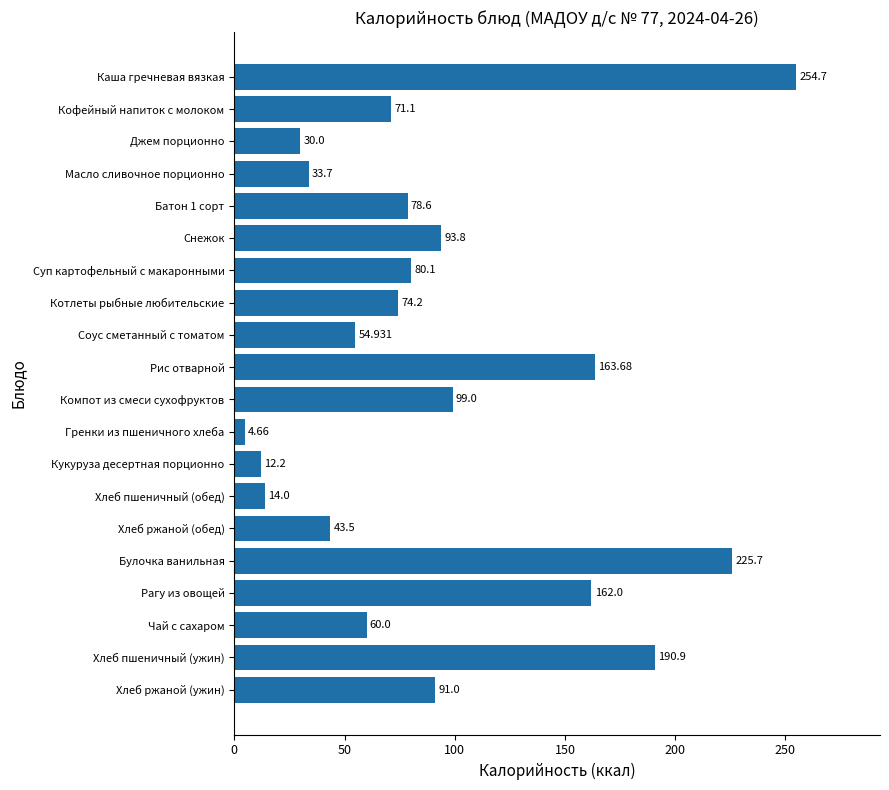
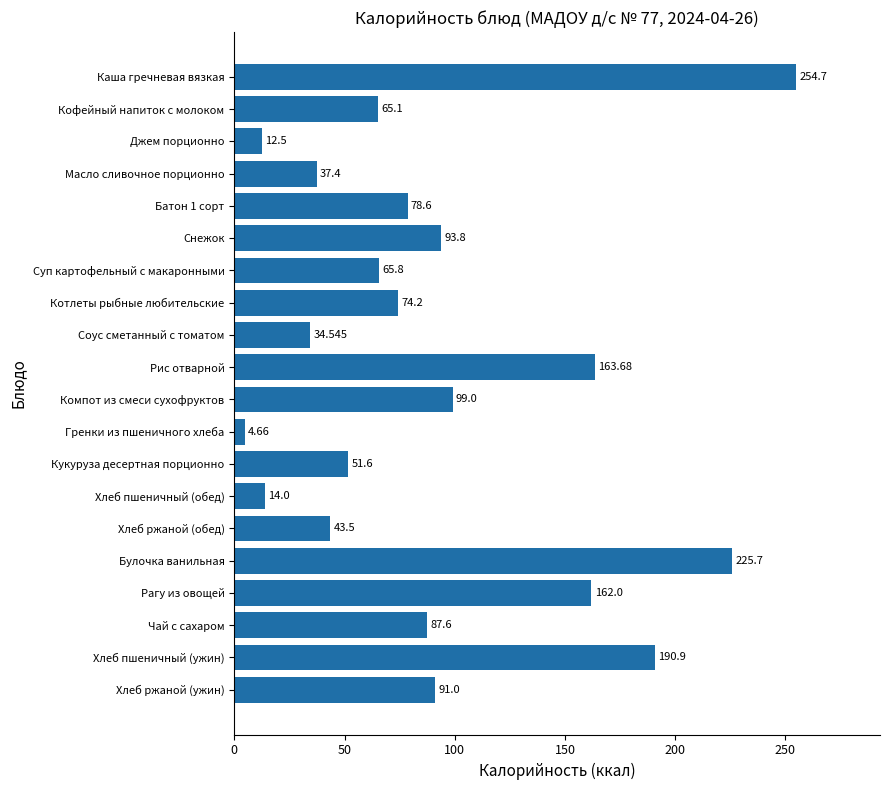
Кофейный напиток с молоком: 71.1 -> 65.1
Джем порционно: 30.0 -> 12.5
Масло сливочное порционно: 33.7 -> 37.4
Суп картофельный с макаронными: 80.1 -> 65.8
Соус сметанный с томатом: 54.931 -> 34.545
Кукуруза десертная порционно: 12.2 -> 51.6
Чай с сахаром: 60.0 -> 87.6
